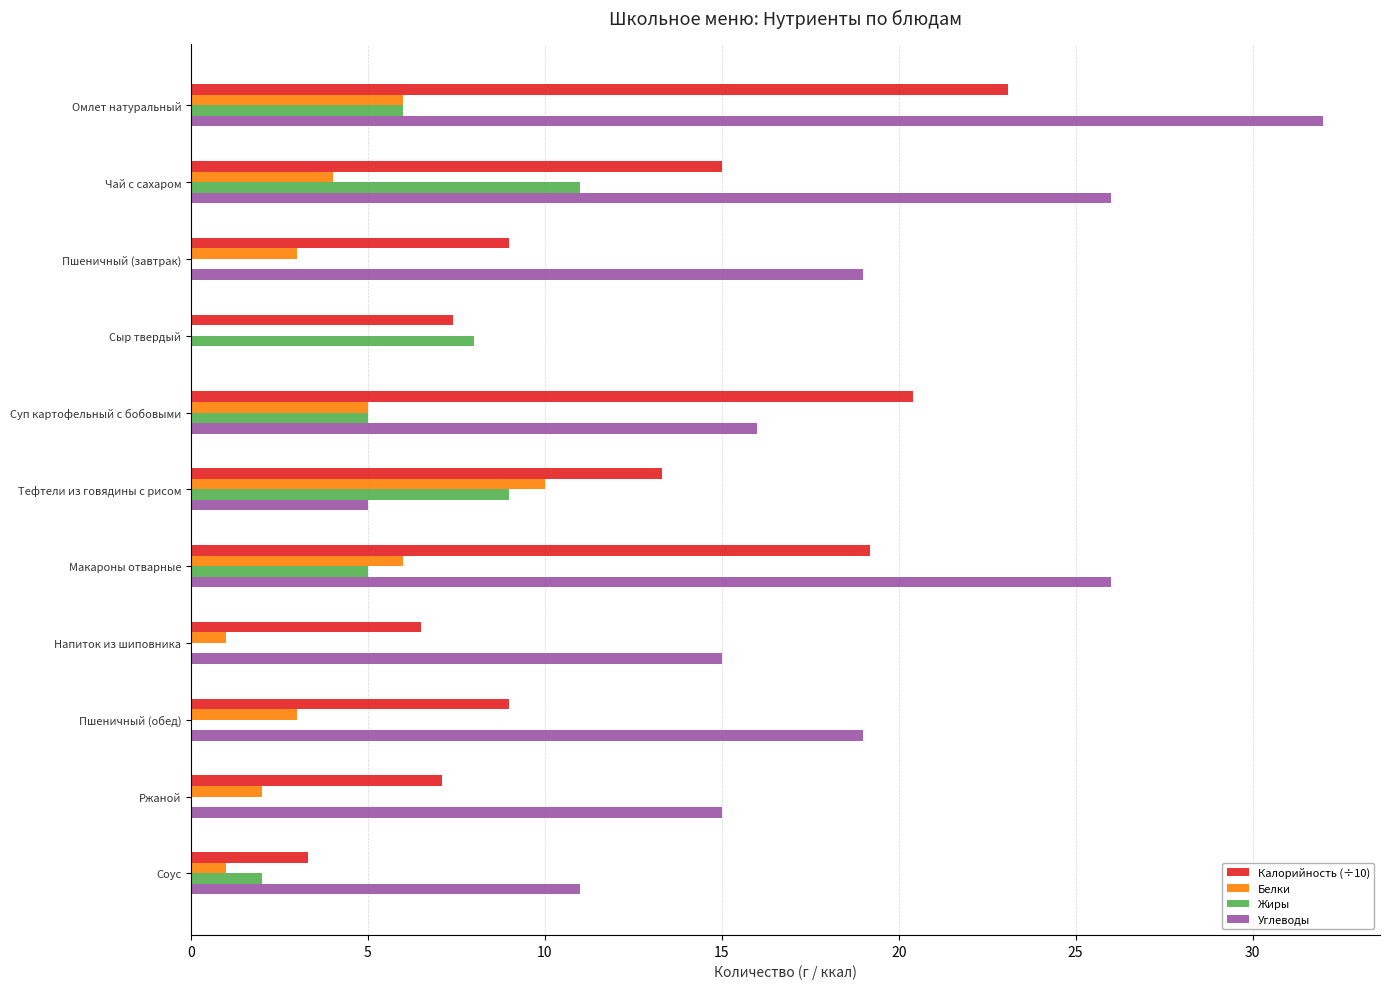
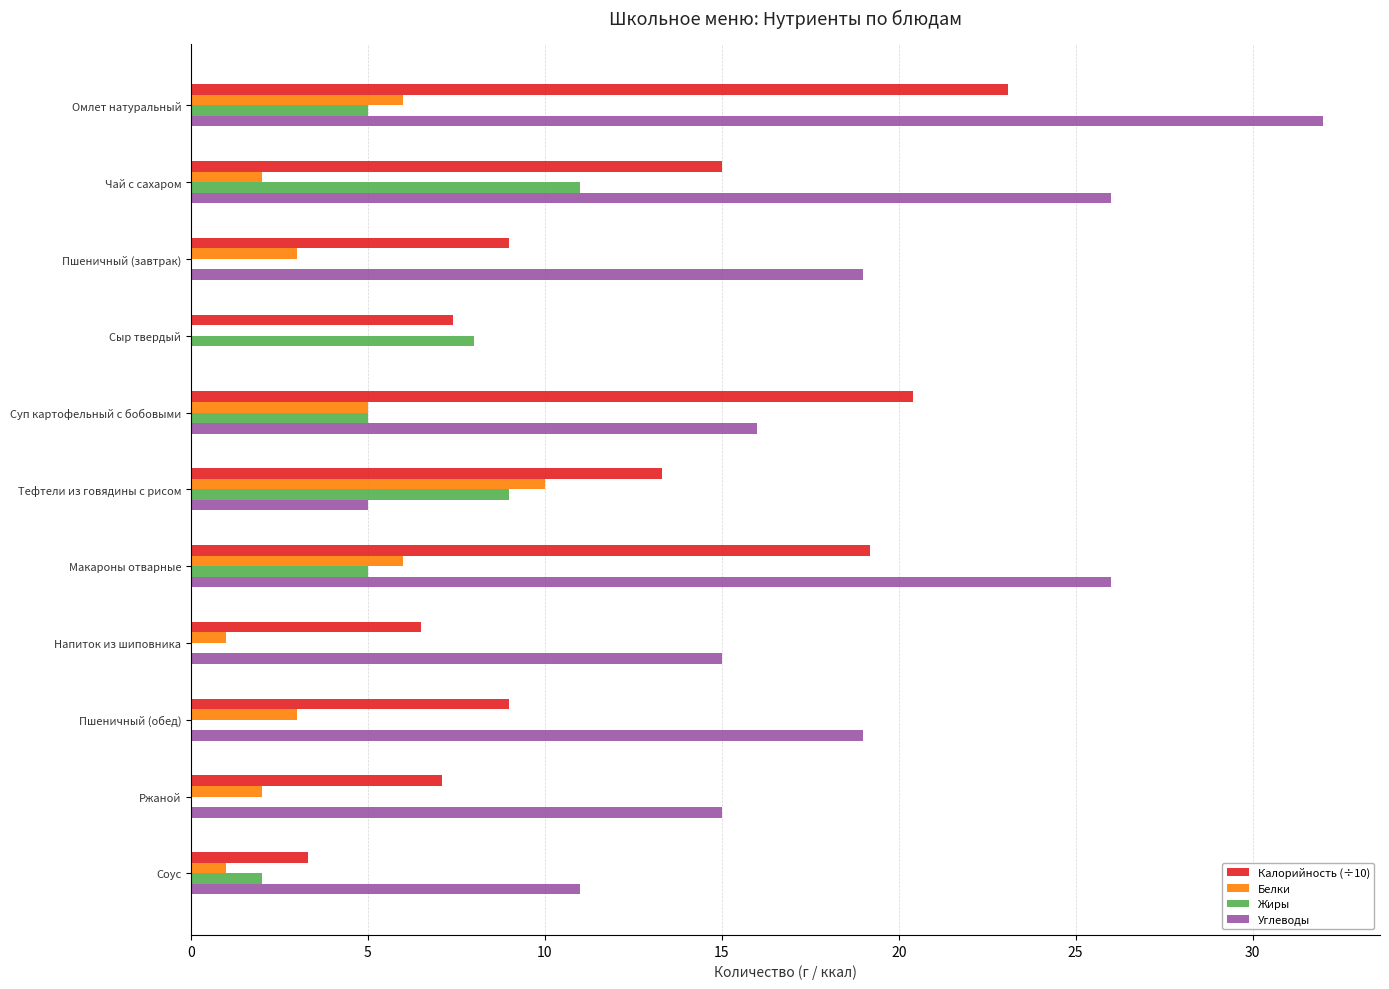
Жиры, Омлет натуральный: 6 -> 5
Белки, Чай с сахаром: 4 -> 2
